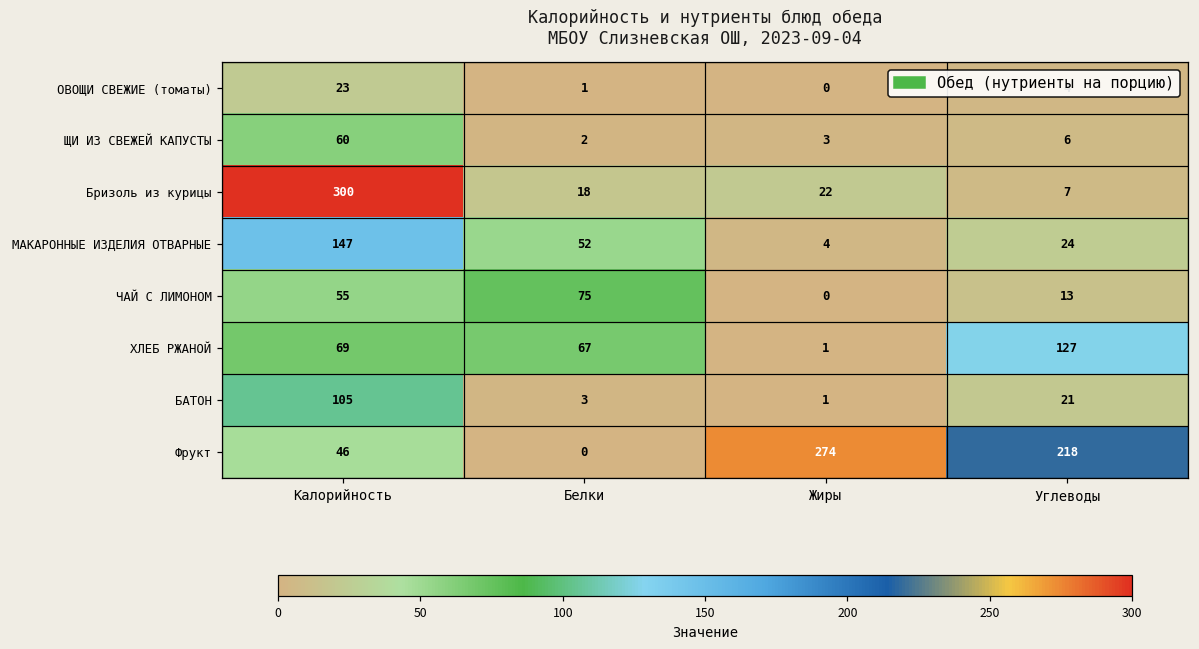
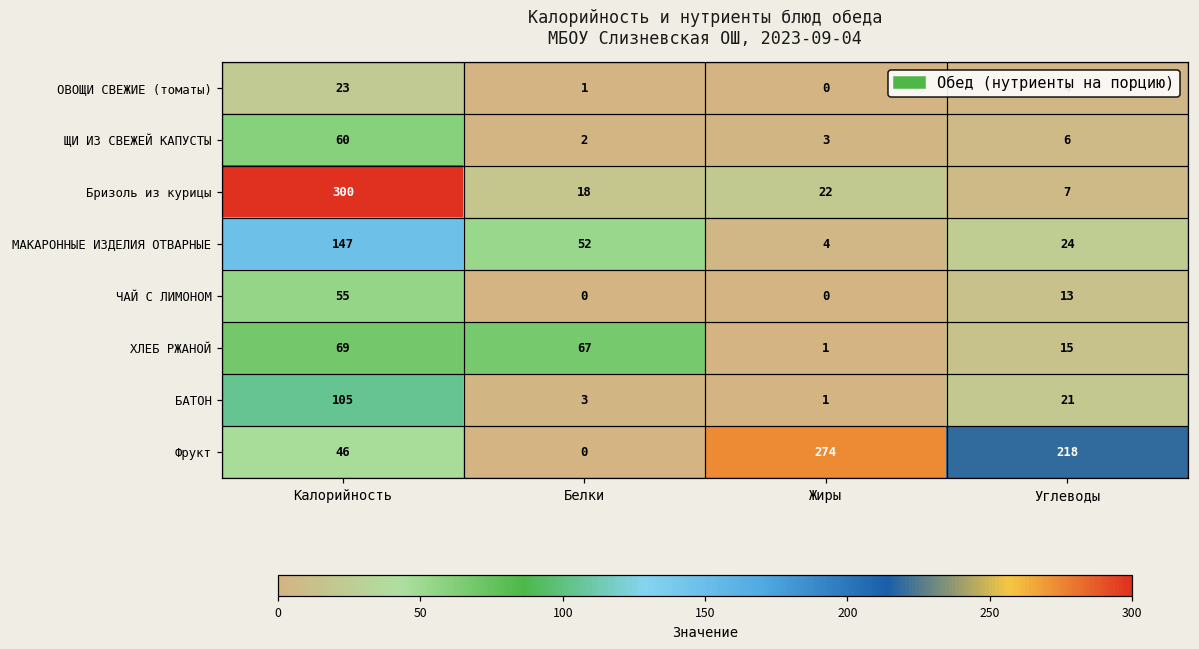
ЧАЙ С ЛИМОНОМ, Белки: 75 -> 0
ХЛЕБ РЖАНОЙ, Углеводы: 127 -> 15
